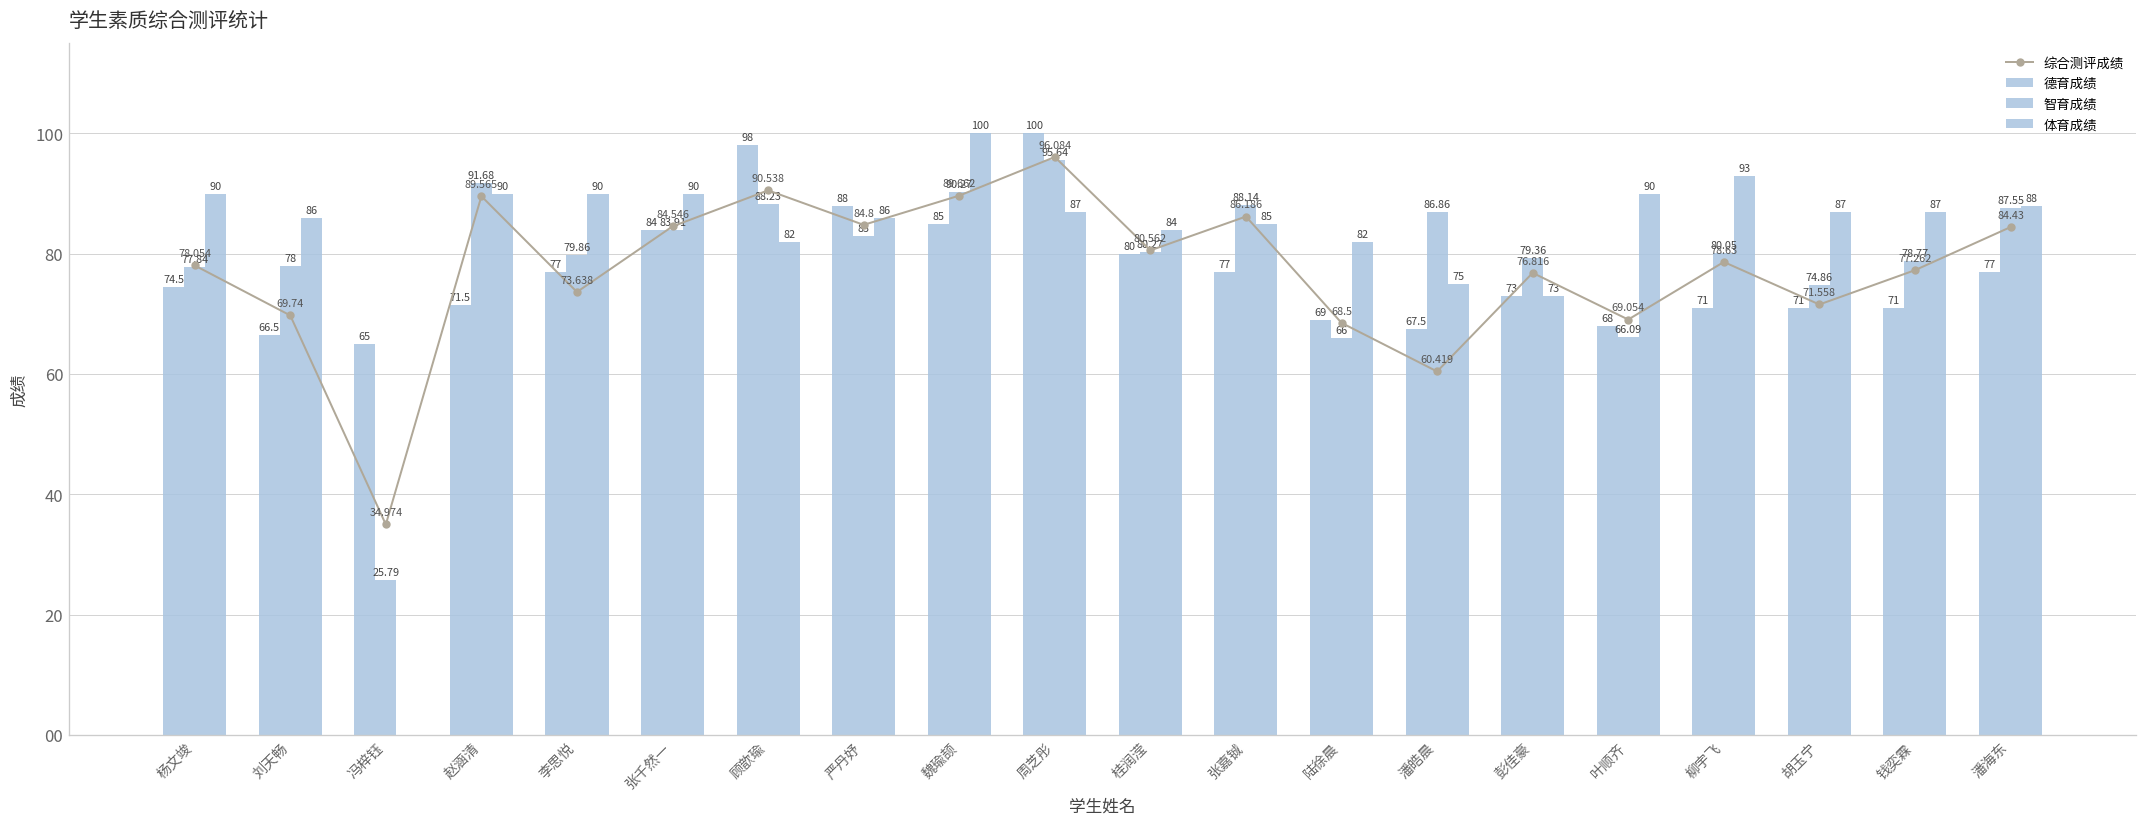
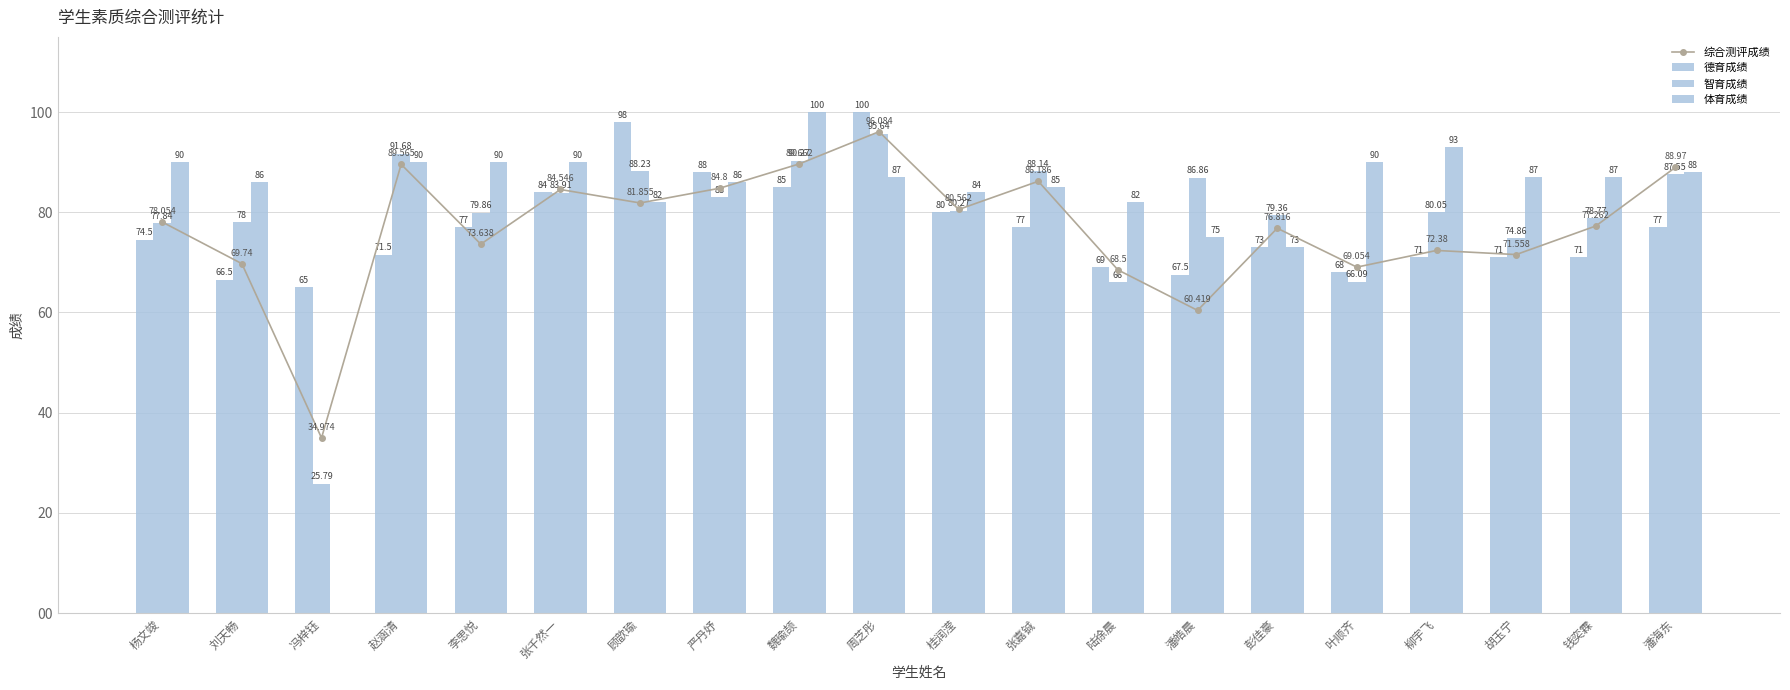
综合测评成绩, 顾歆瑜: 90.538 -> 81.855
综合测评成绩, 柳宇飞: 78.63 -> 72.38
综合测评成绩, 潘海东: 84.43 -> 88.97
